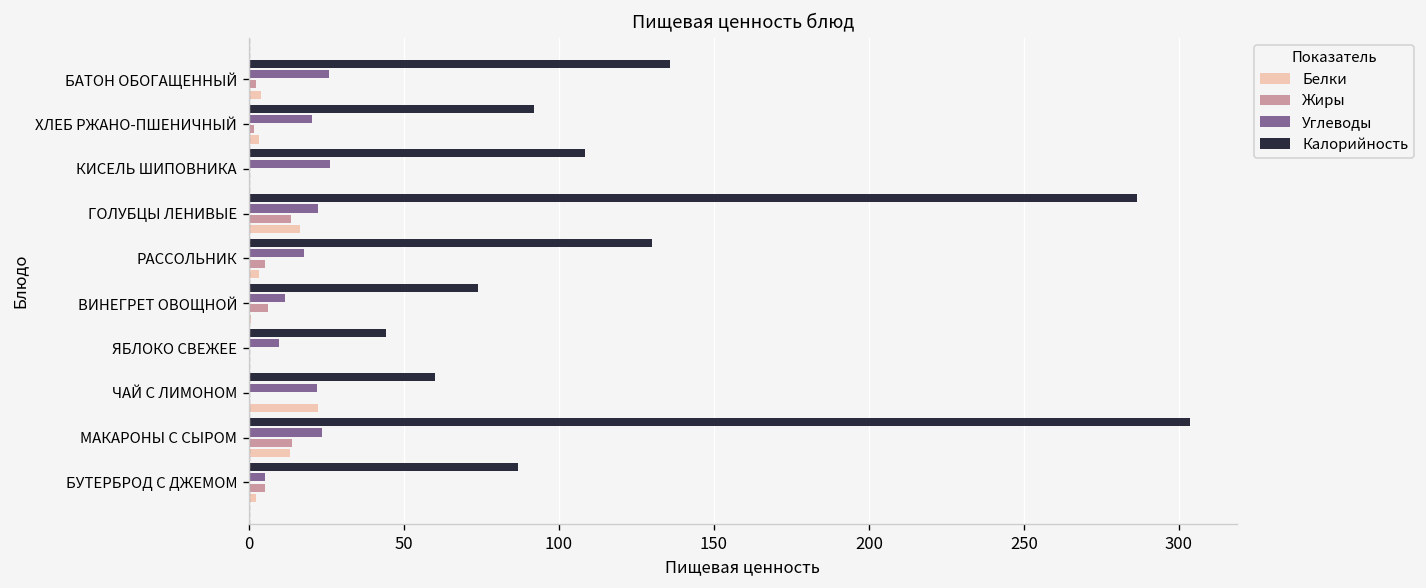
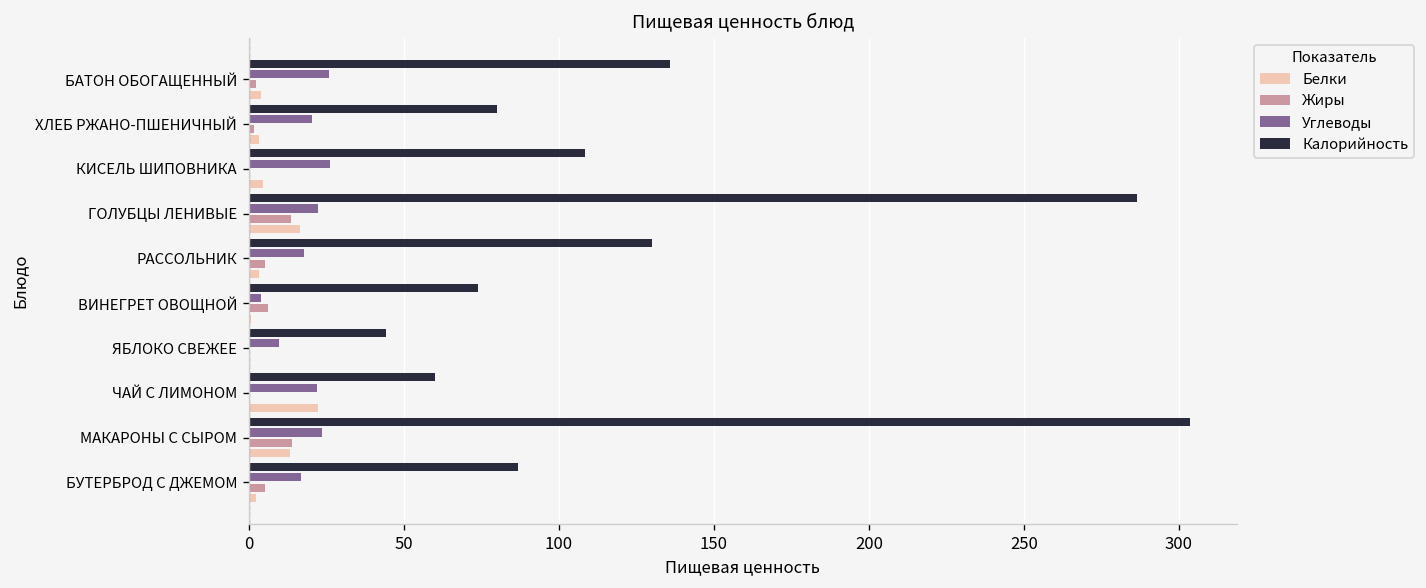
Калорийность, ХЛЕБ РЖАНО-ПШЕНИЧНЫЙ: 92 -> 80
Белки, КИСЕЛЬ ШИПОВНИКА: 0 -> 5
Углеводы, ВИНЕГРЕТ ОВОЩНОЙ: 12 -> 4
Углеводы, БУТЕРБРОД С ДЖЕМОМ: 5 -> 17
